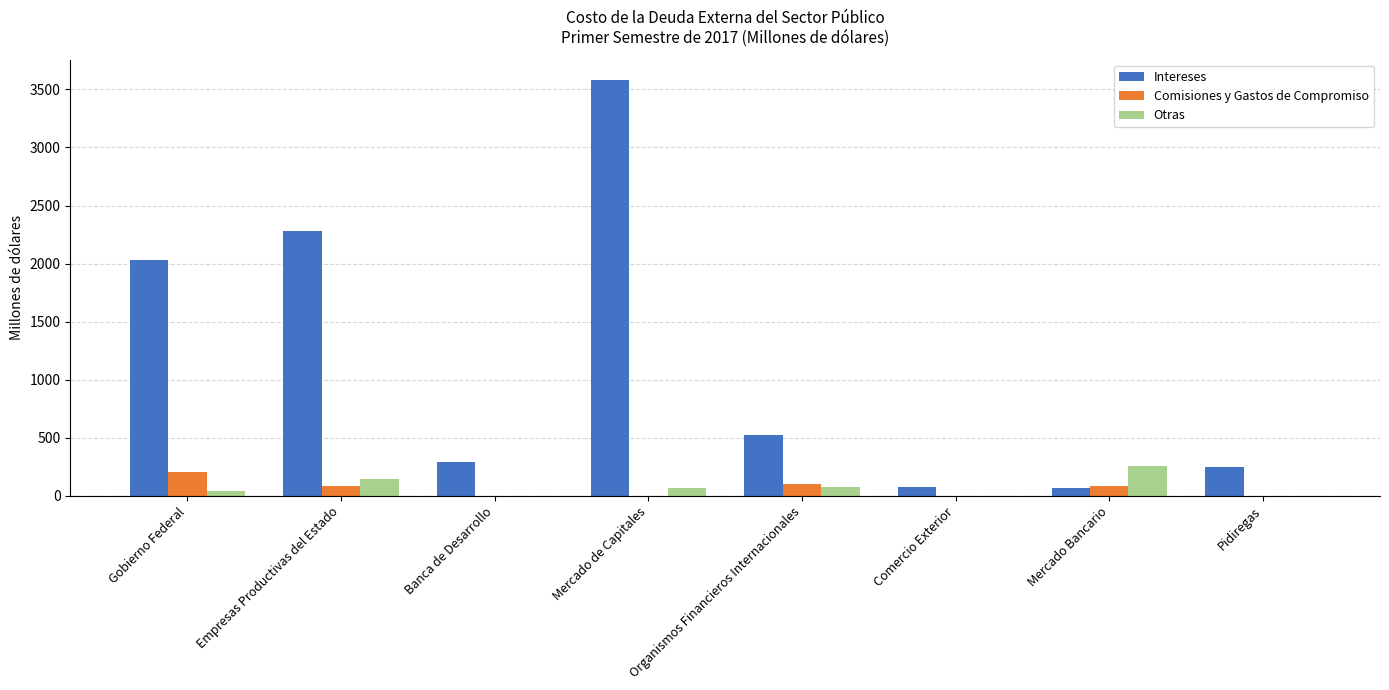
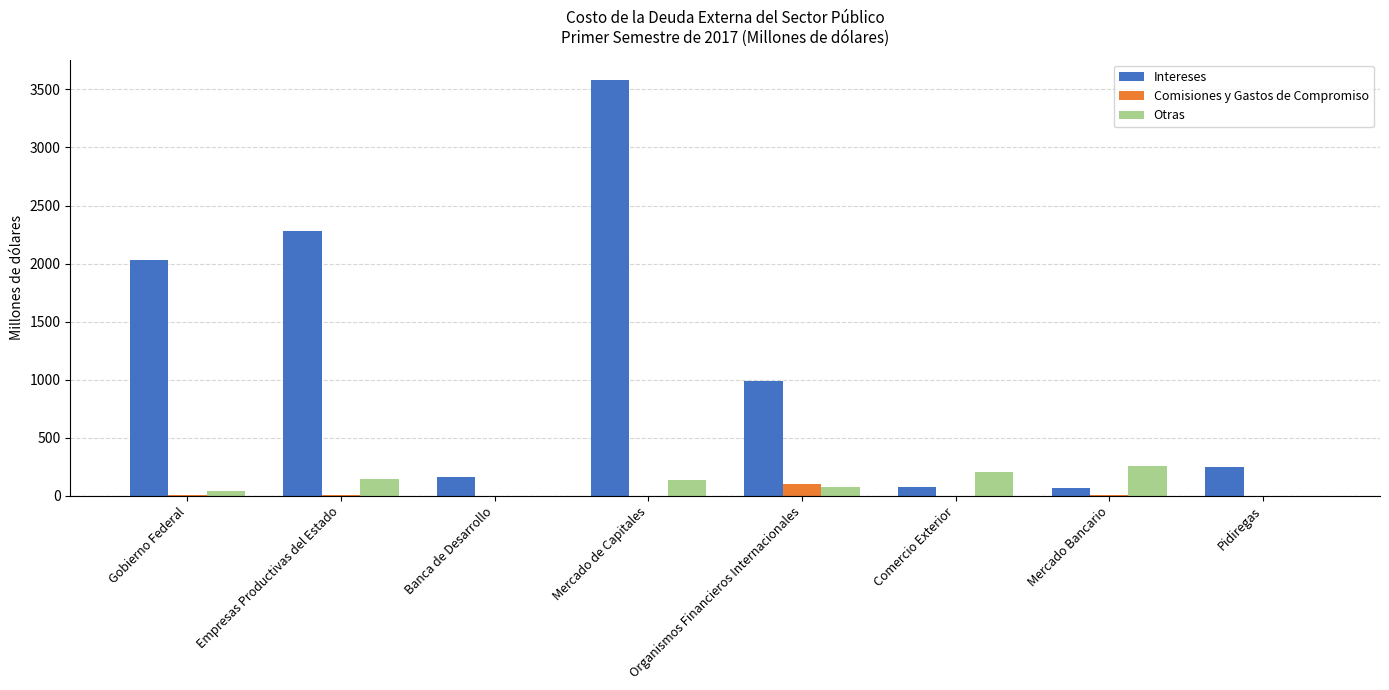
Comisiones y Gastos de Compromiso, Gobierno Federal: 210 -> 0
Comisiones y Gastos de Compromiso, Empresas Productivas del Estado: 90 -> 10
Intereses, Banca de Desarrollo: 290 -> 160
Otras, Mercado de Capitales: 70 -> 140
Intereses, Organismos Financieros Internacionales: 520 -> 990
Otras, Comercio Exterior: 0 -> 210
Comisiones y Gastos de Compromiso, Mercado Bancario: 80 -> 10
